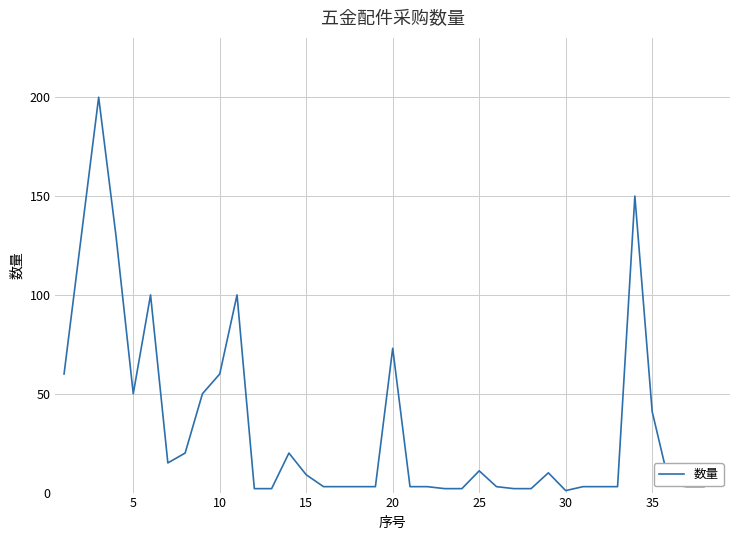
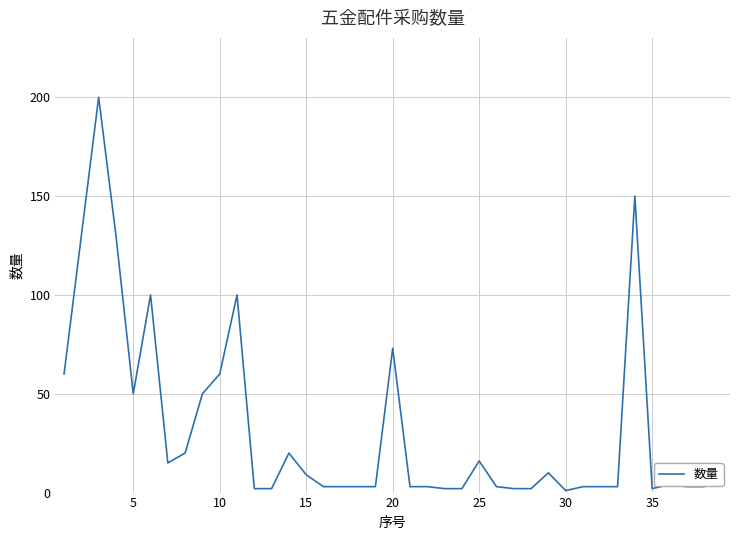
25: 11 -> 16
35: 41 -> 2
